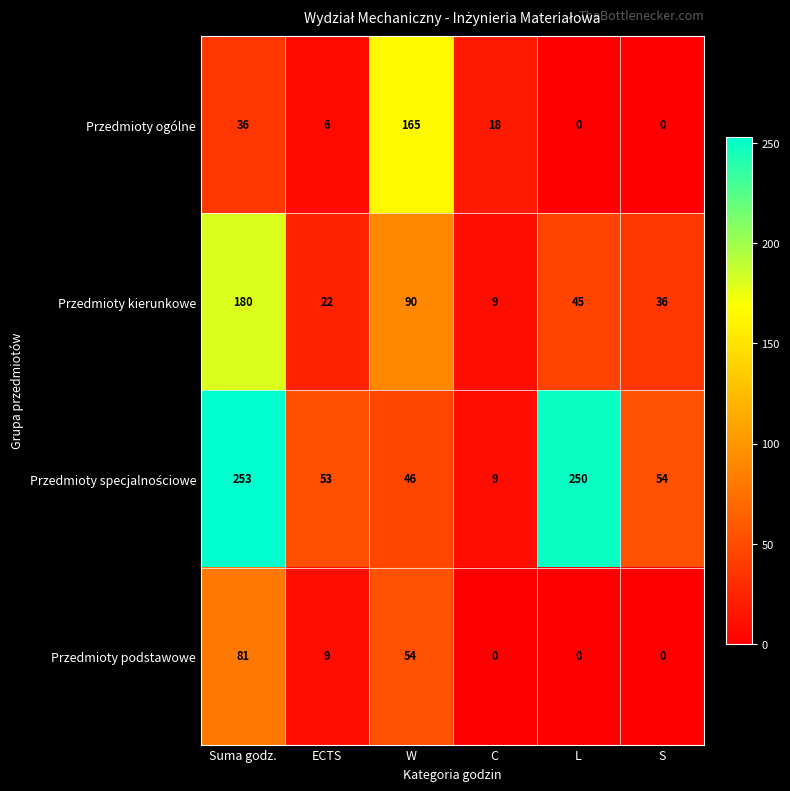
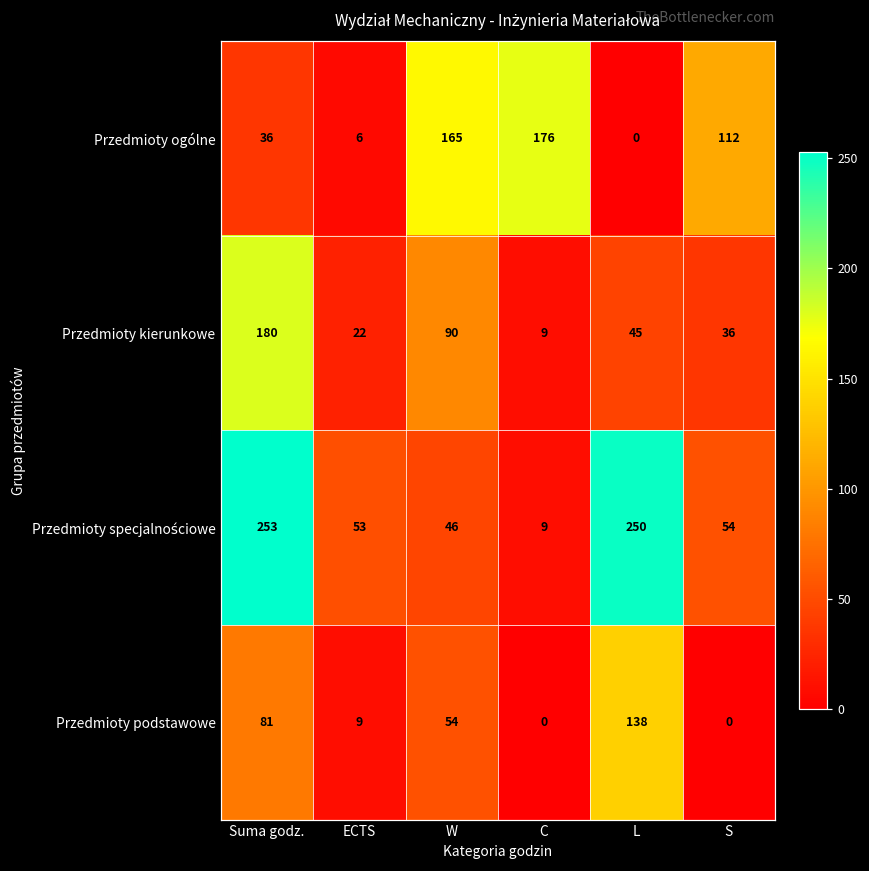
Przedmioty ogólne, C: 18 -> 176
Przedmioty ogólne, S: 0 -> 112
Przedmioty podstawowe, L: 0 -> 138
